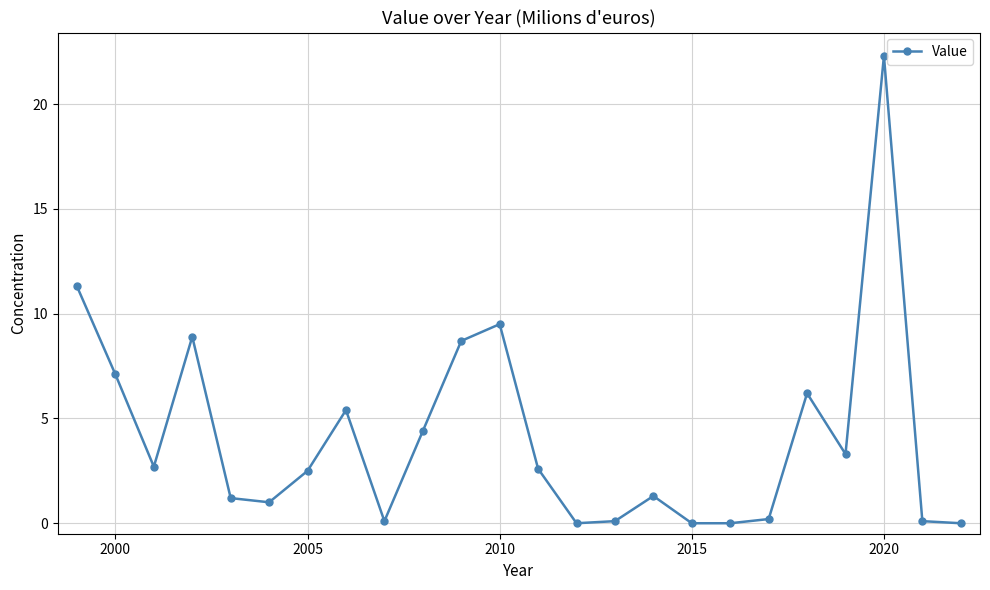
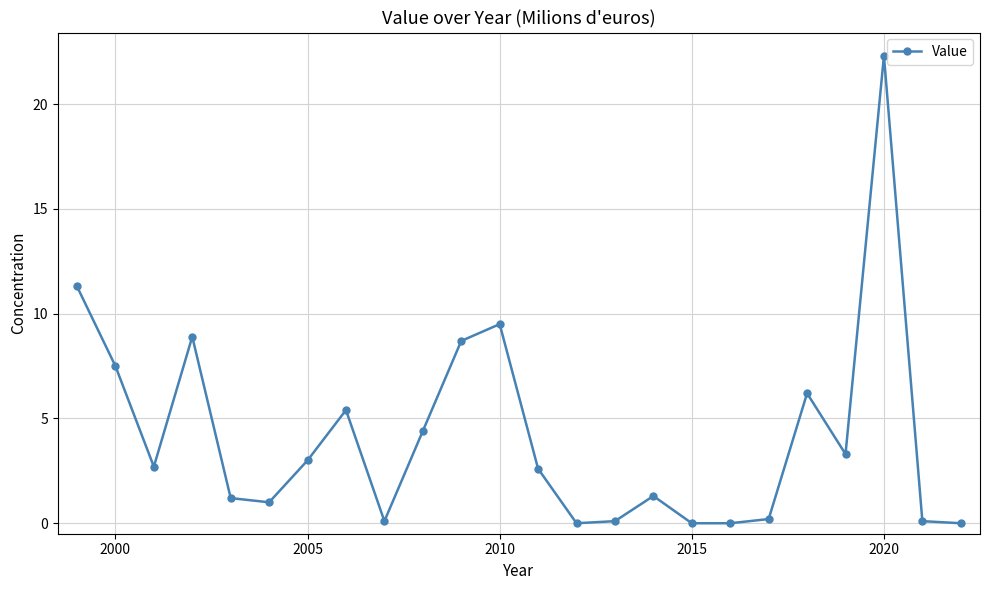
2000: 7.1 -> 7.5
2005: 2.5 -> 3.0
